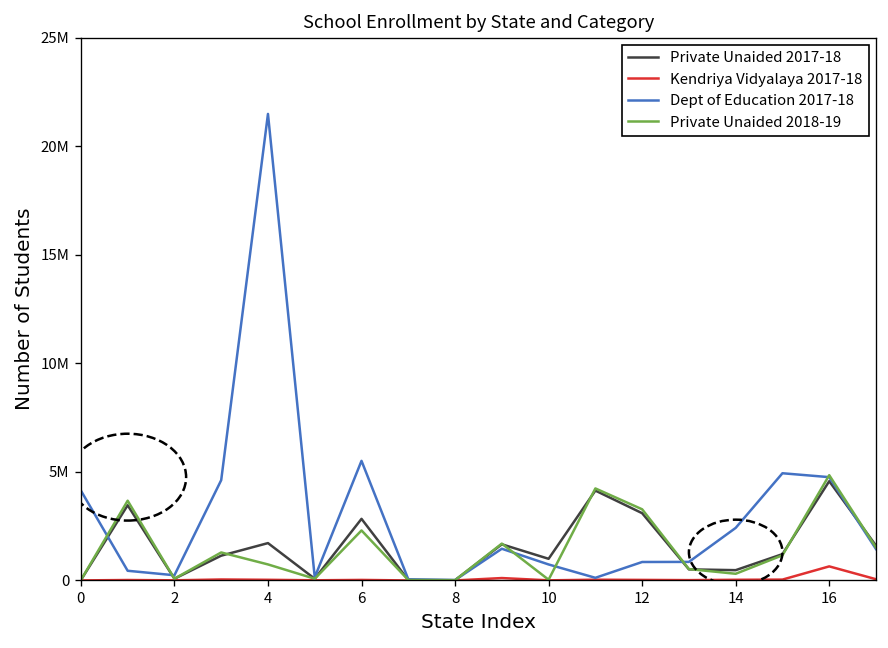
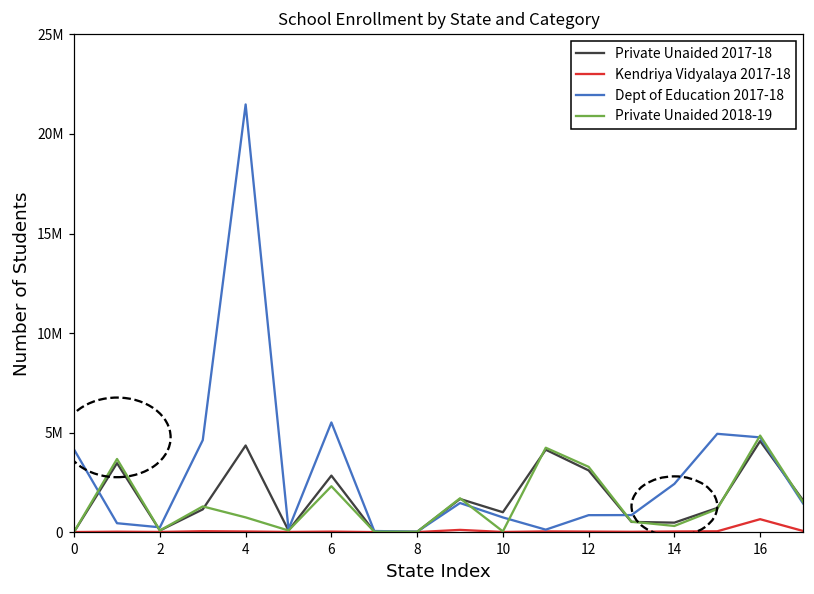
Private Unaided 2017-18, 4: 1700000 -> 4400000
